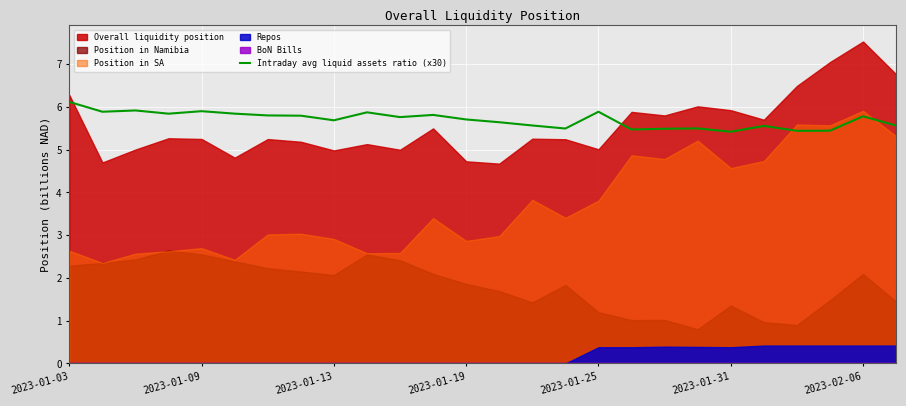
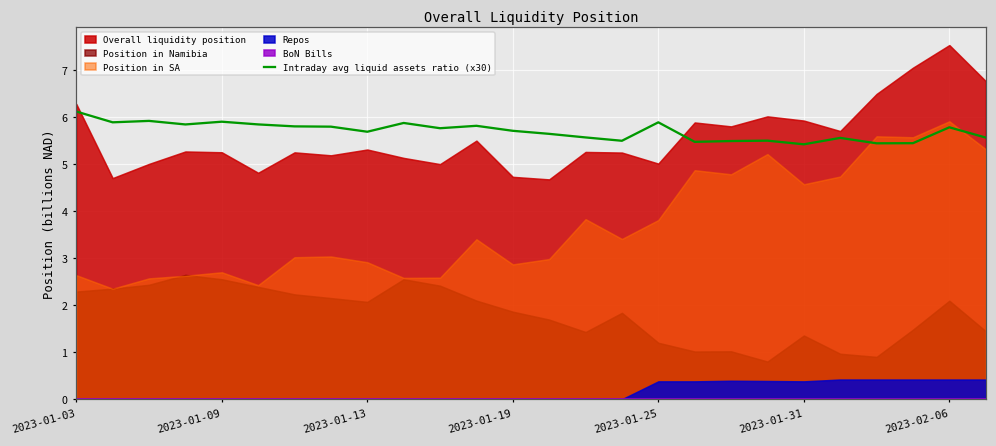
Overall liquidity position, 2023-01-13: 5.0 -> 5.3
